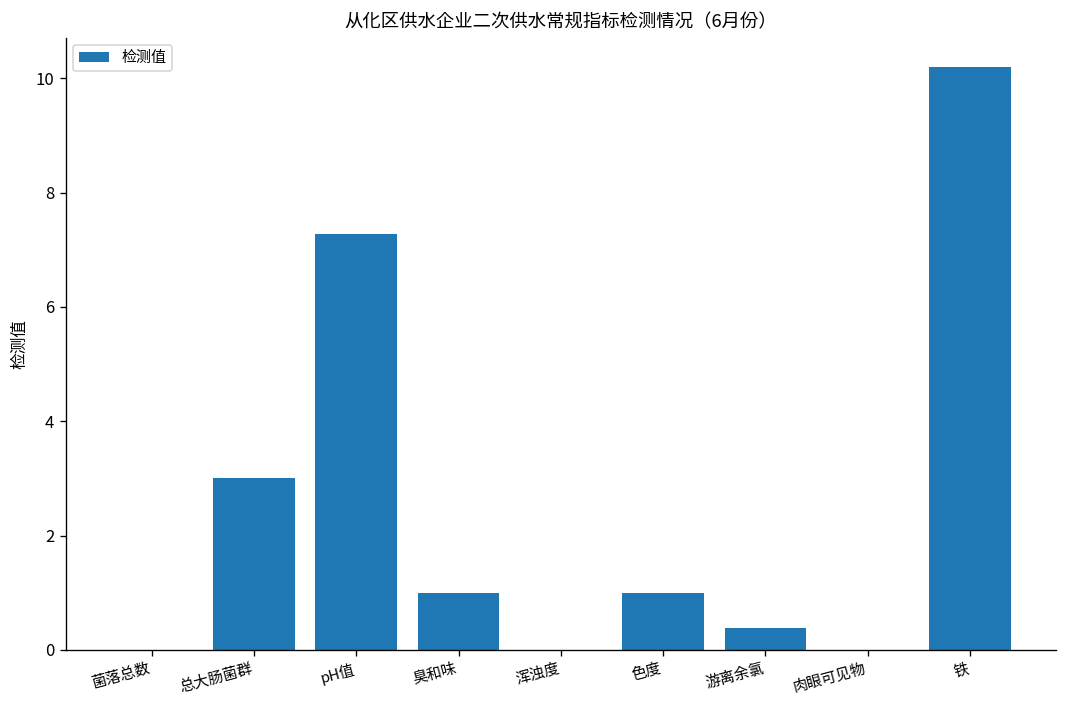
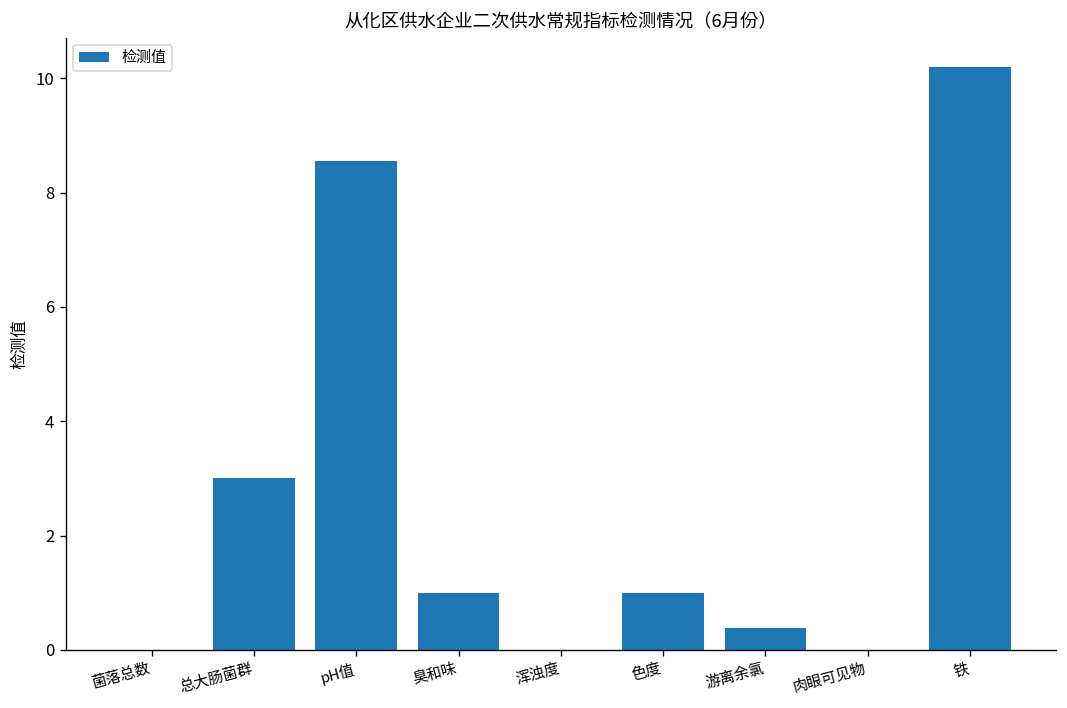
pH值: 7.3 -> 8.6
